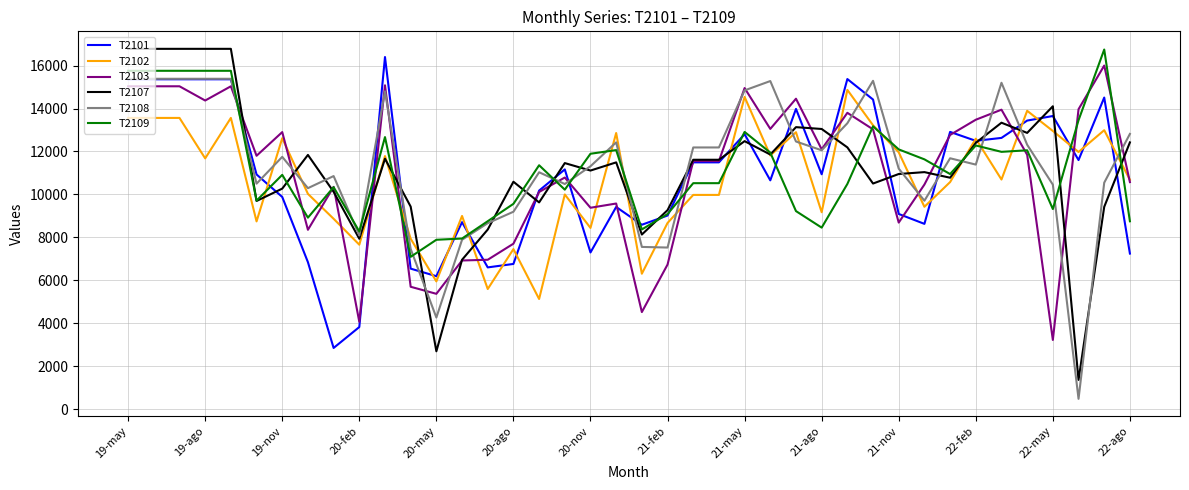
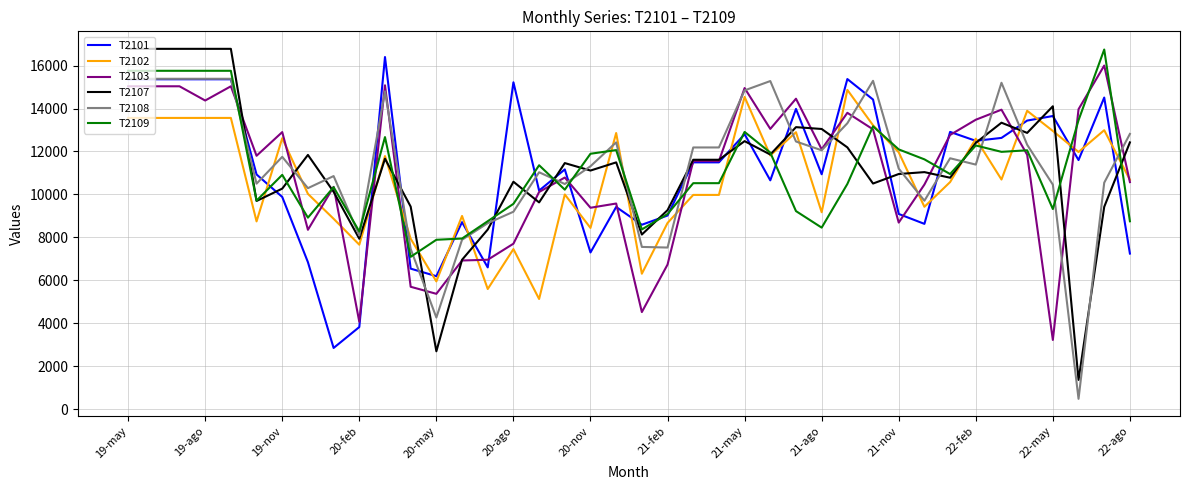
T2102, 19-ago: 11700 -> 13600
T2101, 20-ago: 6800 -> 15200
